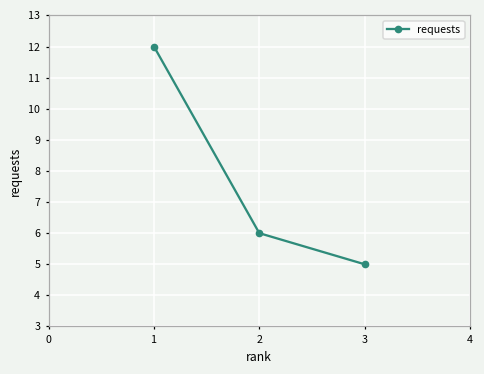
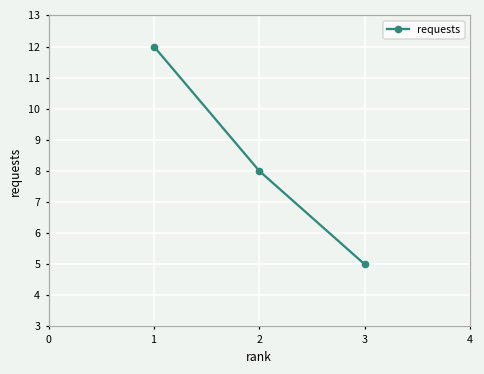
2: 6 -> 8
